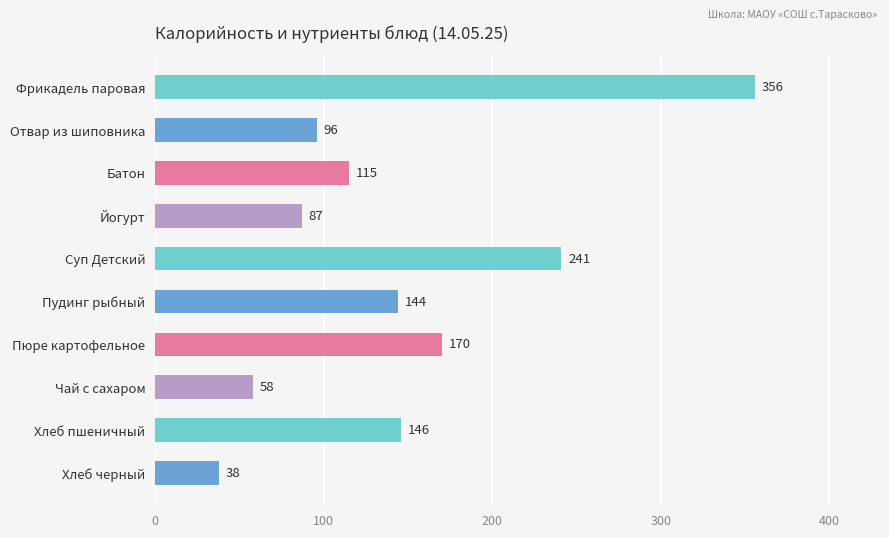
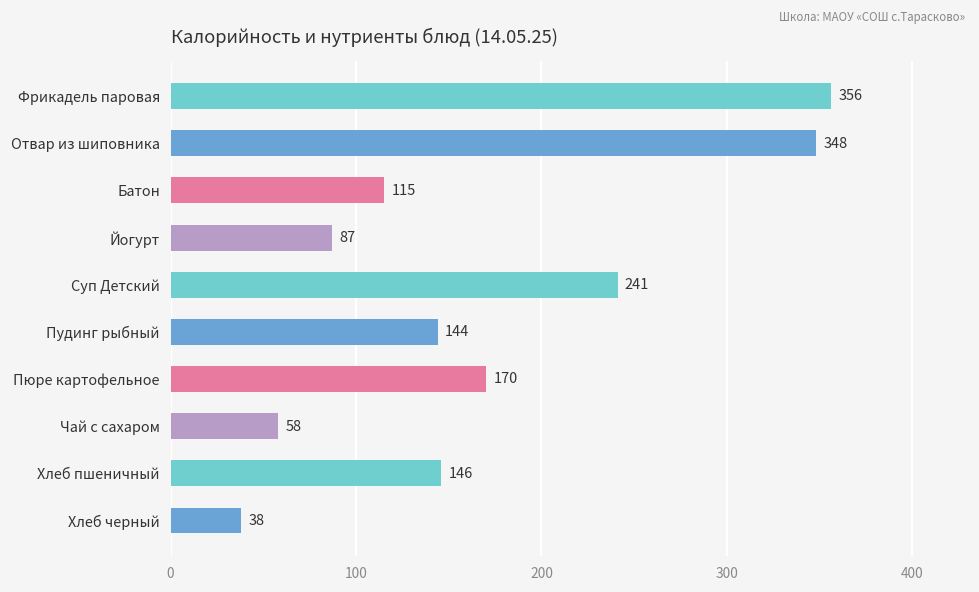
Отвар из шиповника: 96 -> 348
